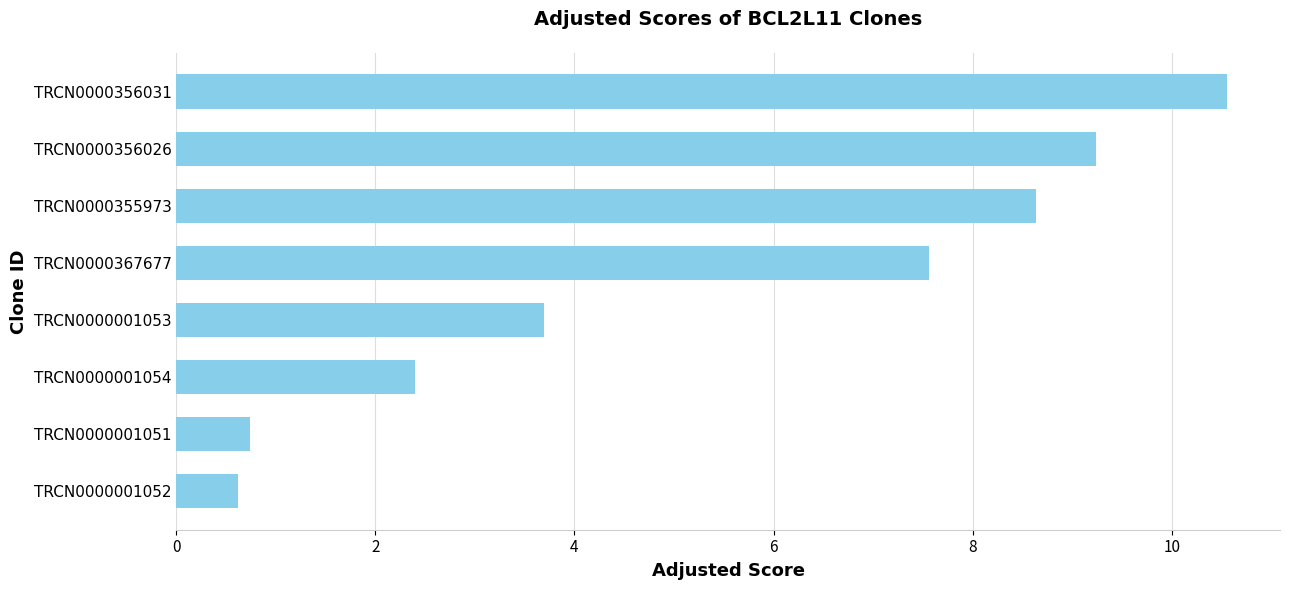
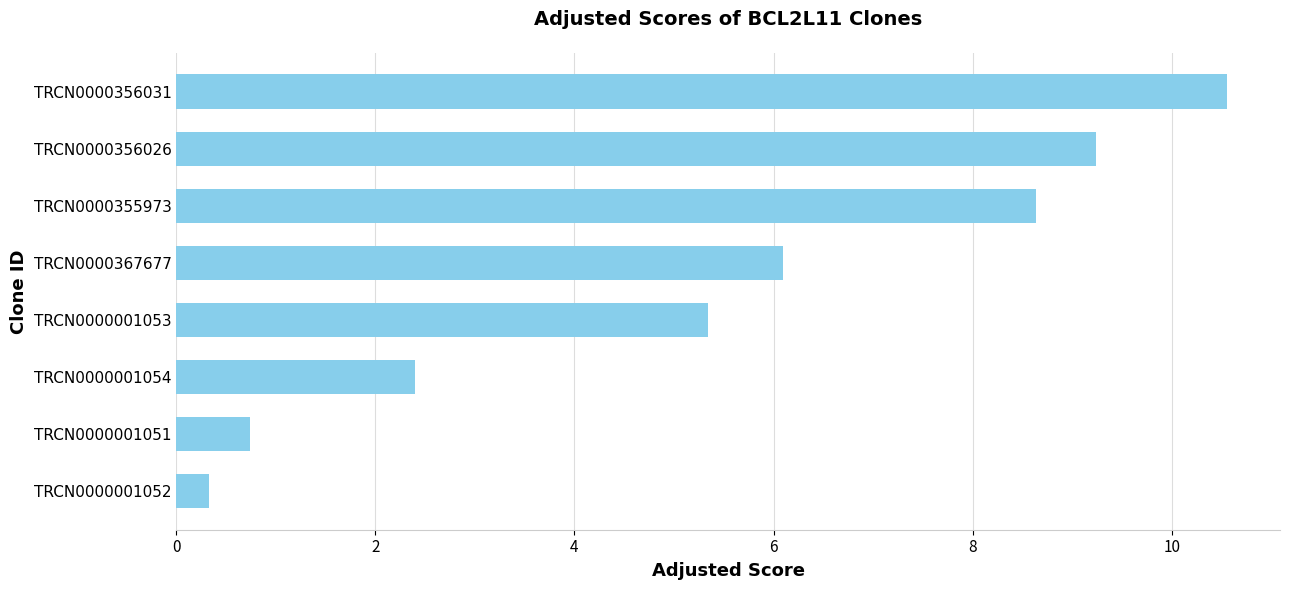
TRCN0000367677: 7.6 -> 6.1
TRCN0000001053: 3.7 -> 5.3
TRCN0000001052: 0.6 -> 0.3
